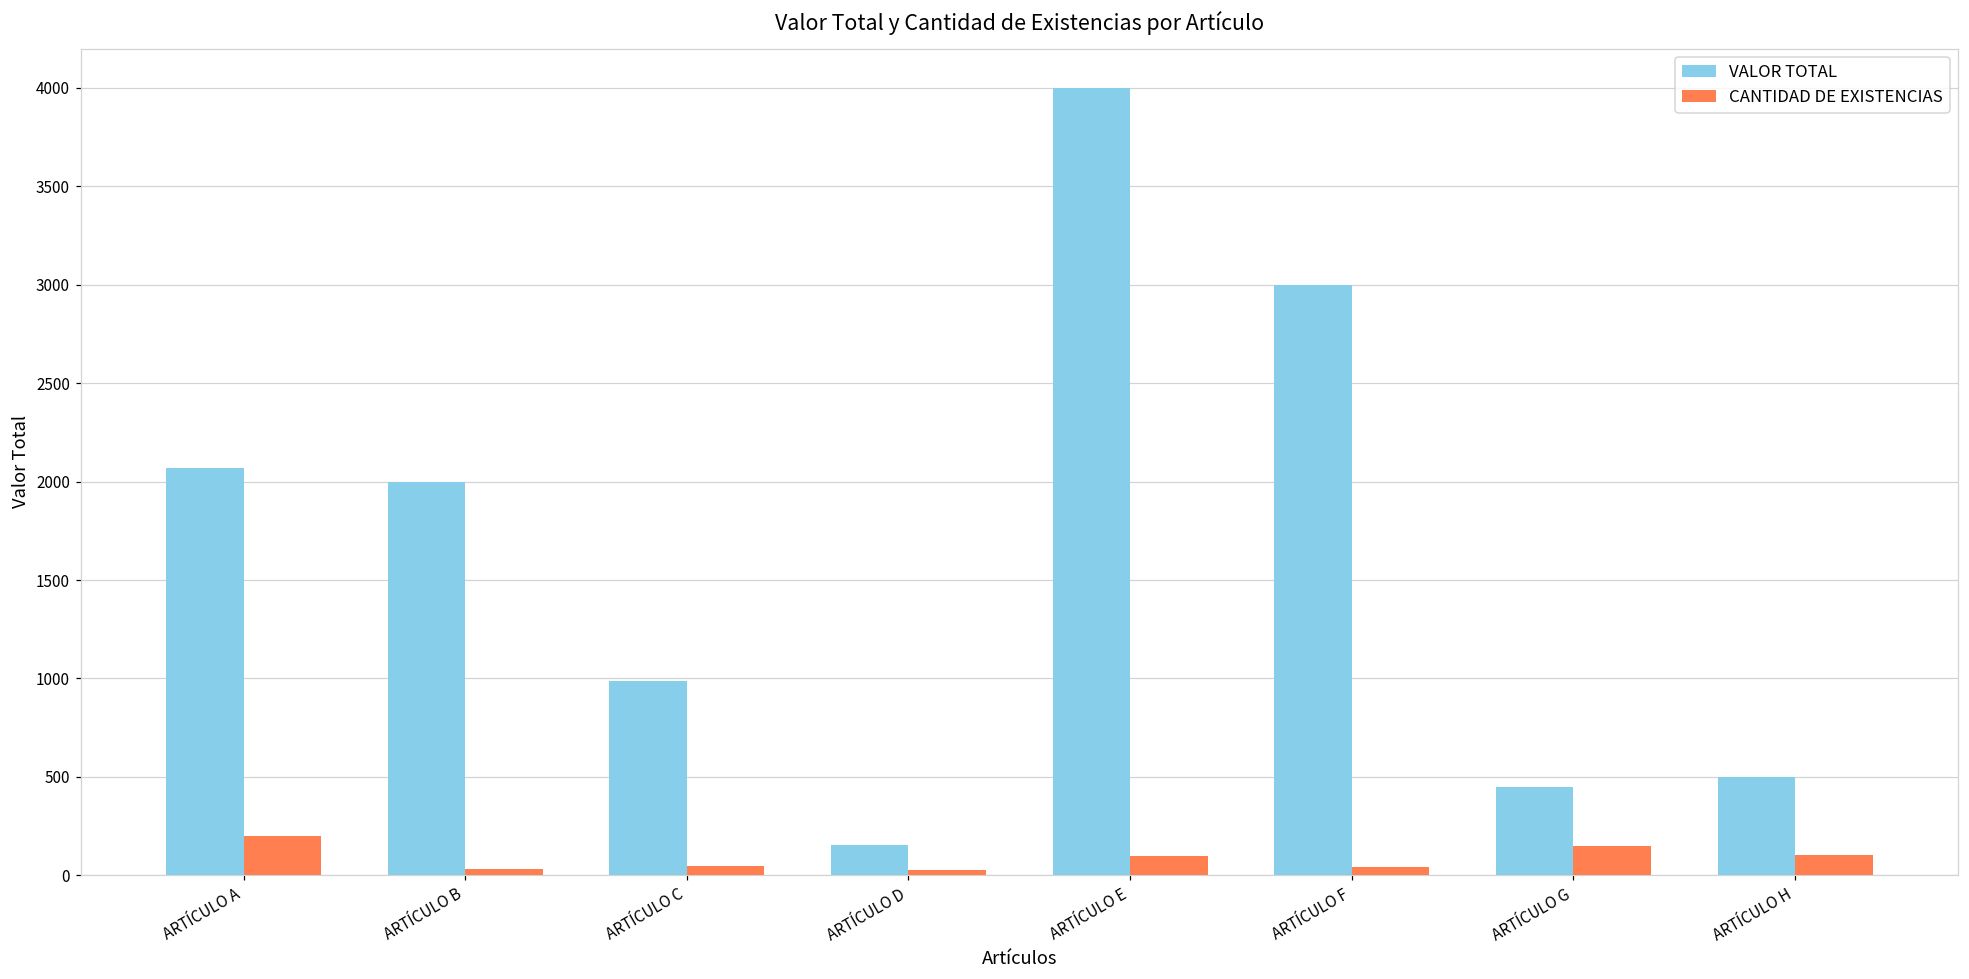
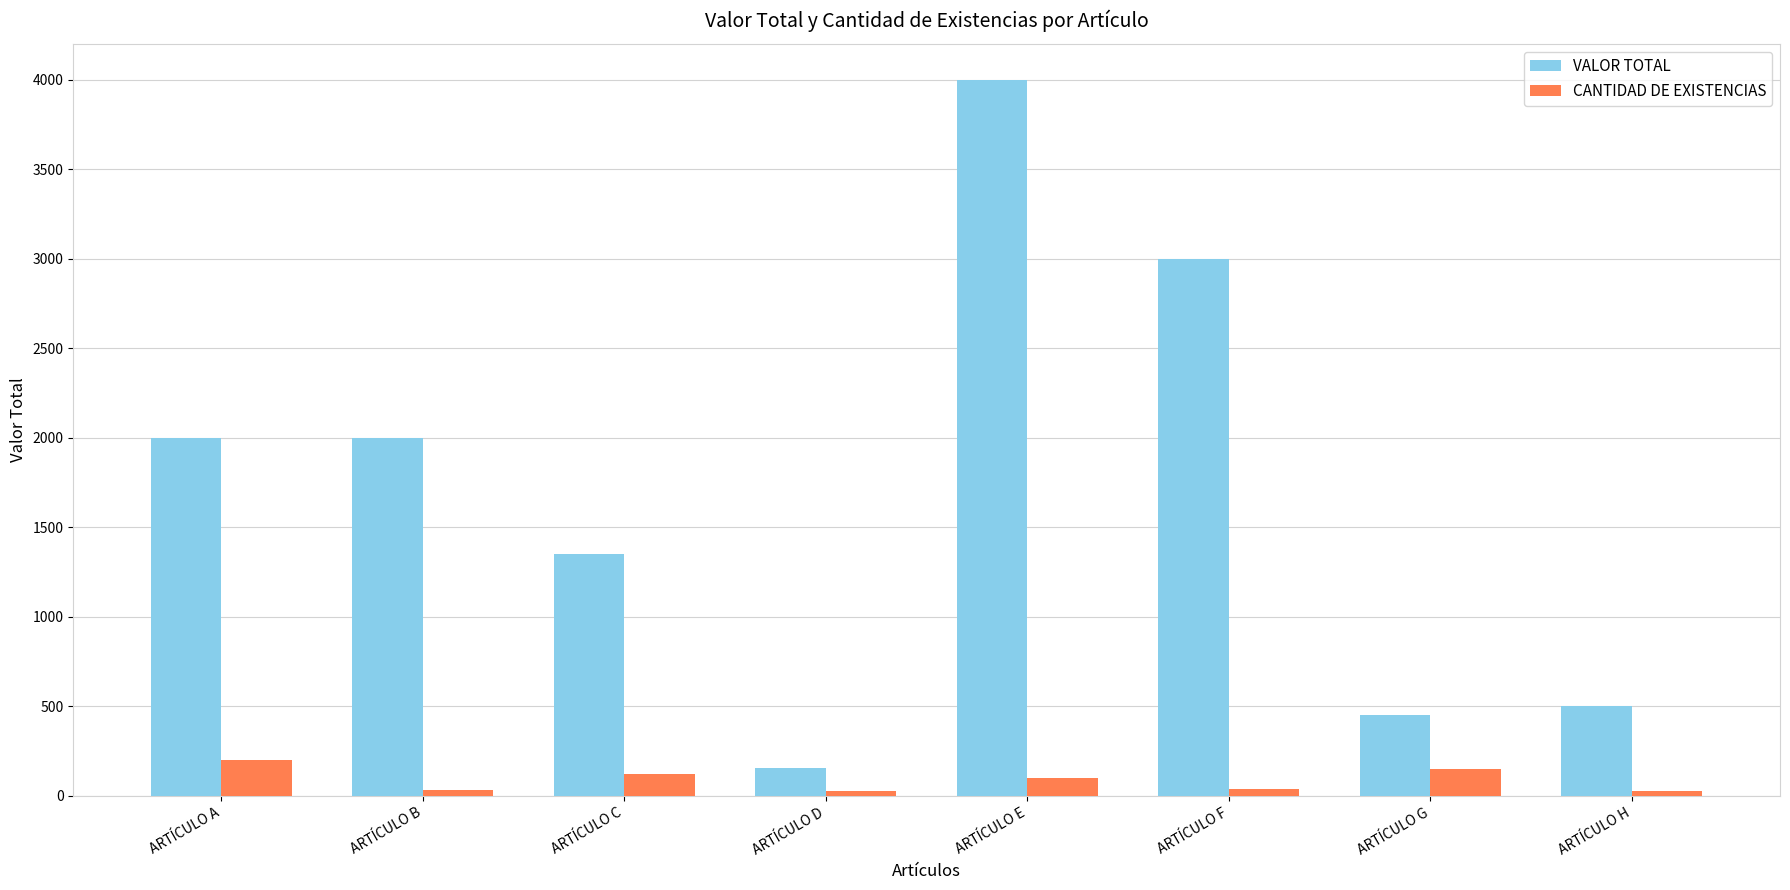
VALOR TOTAL, ARTÍCULO A: 2070 -> 2000
VALOR TOTAL, ARTÍCULO C: 990 -> 1350
CANTIDAD DE EXISTENCIAS, ARTÍCULO C: 50 -> 120
CANTIDAD DE EXISTENCIAS, ARTÍCULO H: 100 -> 30
